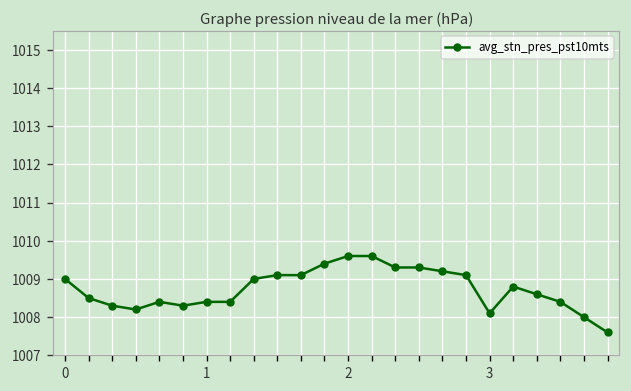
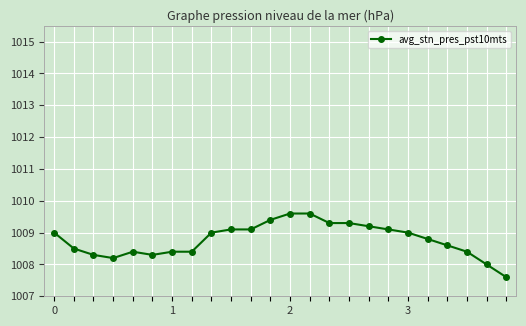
3: 1008.1 -> 1009.0
